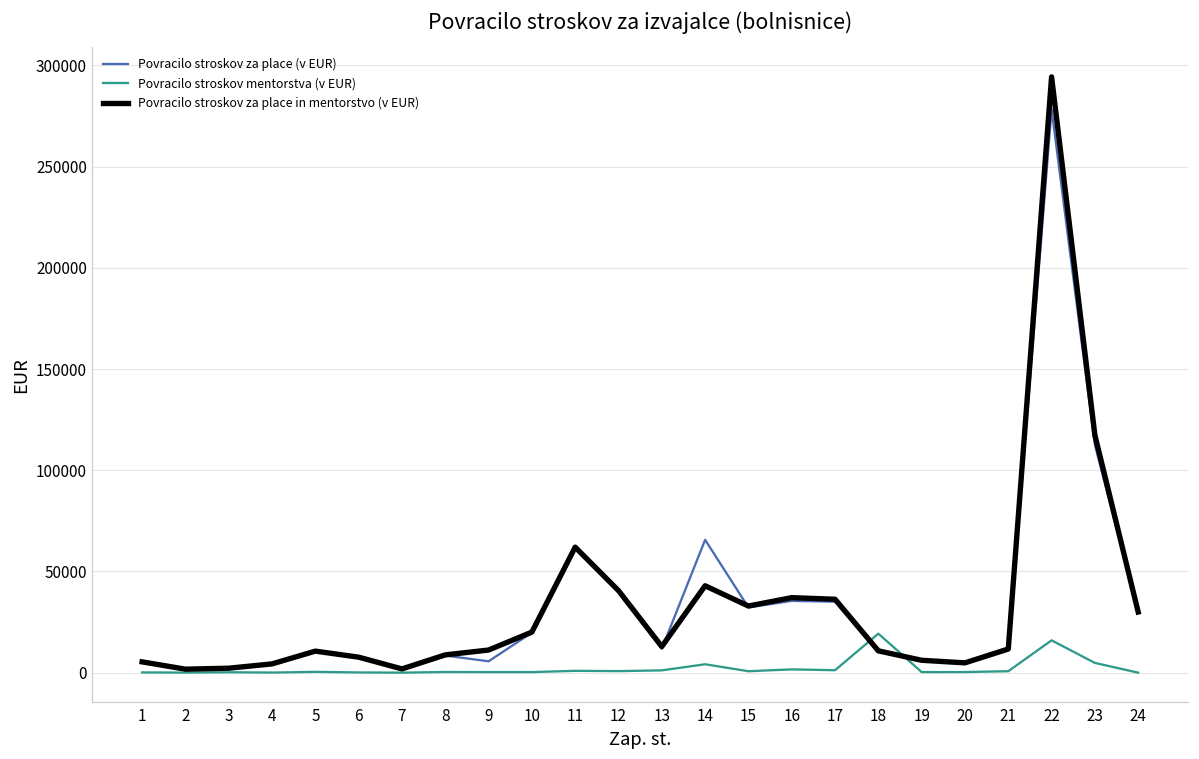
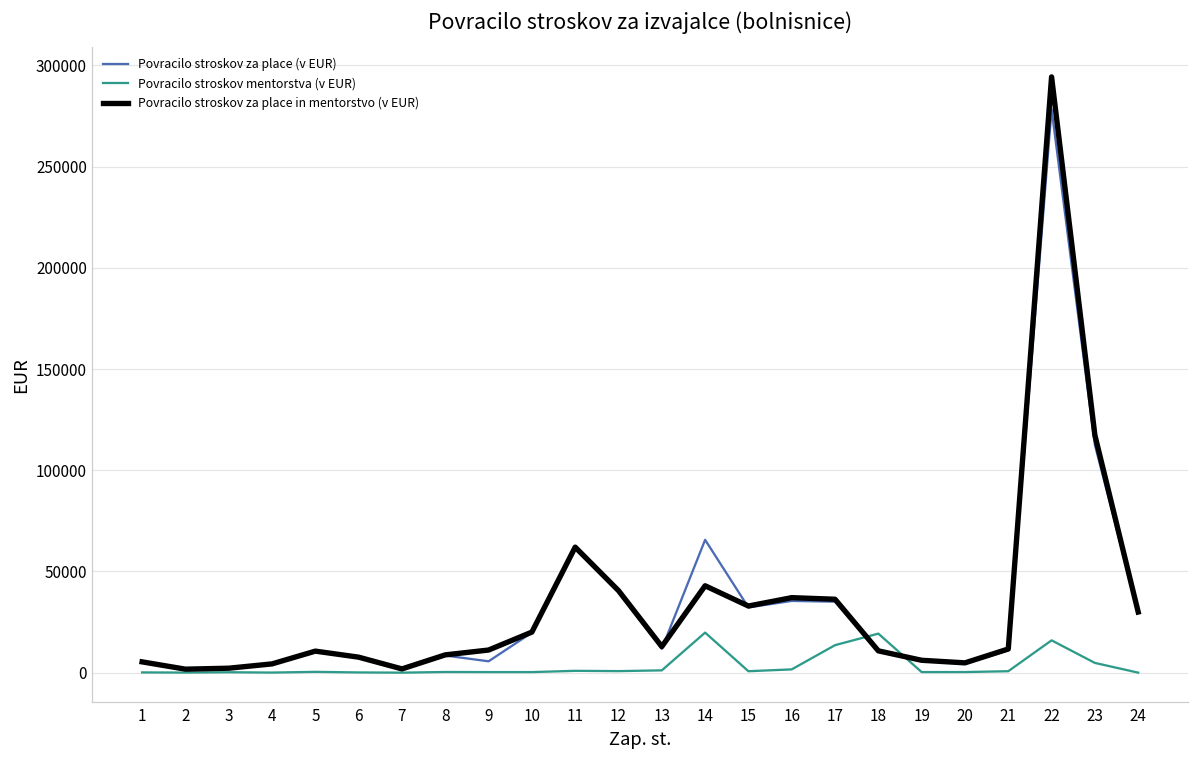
Povracilo stroskov mentorstva (v EUR), 14: 4000 -> 20000
Povracilo stroskov mentorstva (v EUR), 17: 1000 -> 14000
